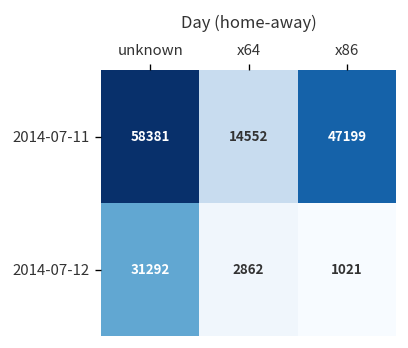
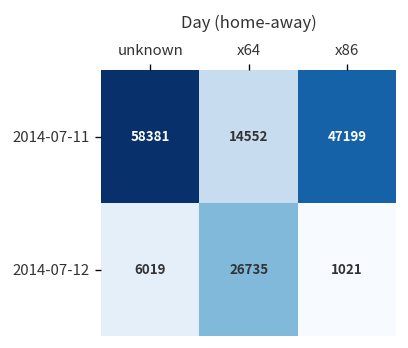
2014-07-12, unknown: 31292 -> 6019
2014-07-12, x64: 2862 -> 26735
